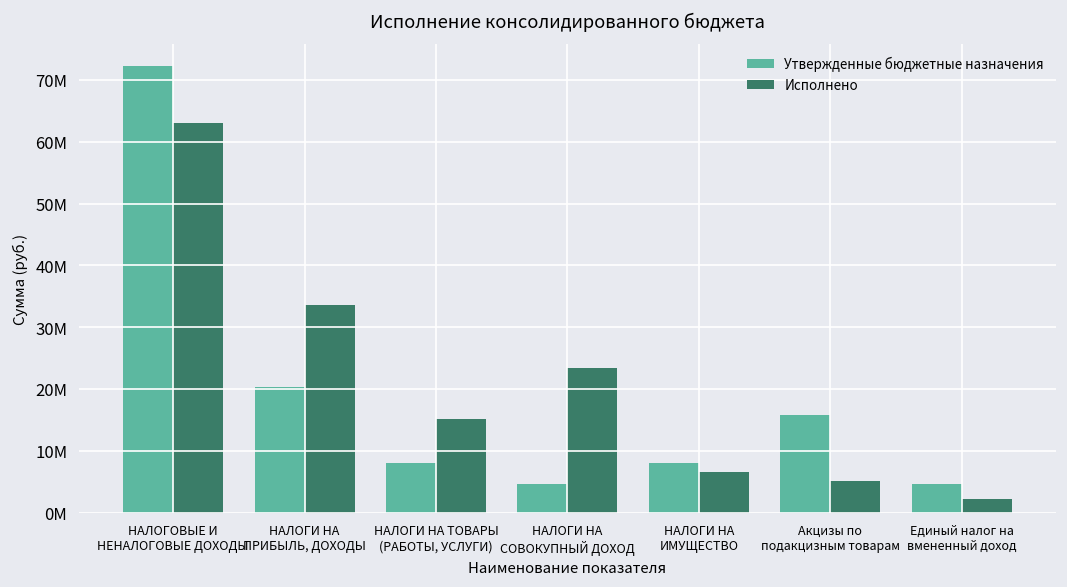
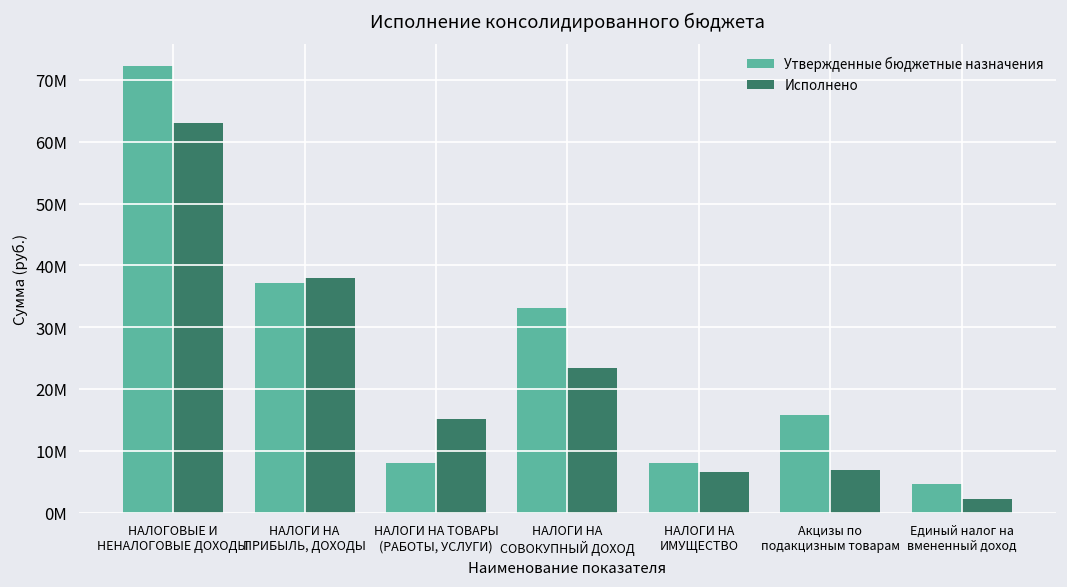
Утвержденные бюджетные назначения, НАЛОГИ НА ПРИБЫЛЬ, ДОХОДЫ: 20000000 -> 37000000
Исполнено, НАЛОГИ НА ПРИБЫЛЬ, ДОХОДЫ: 34000000 -> 38000000
Утвержденные бюджетные назначения, НАЛОГИ НА СОВОКУПНЫЙ ДОХОД: 5000000 -> 33000000
Исполнено, Акцизы по подакцизным товарам: 5000000 -> 7000000
